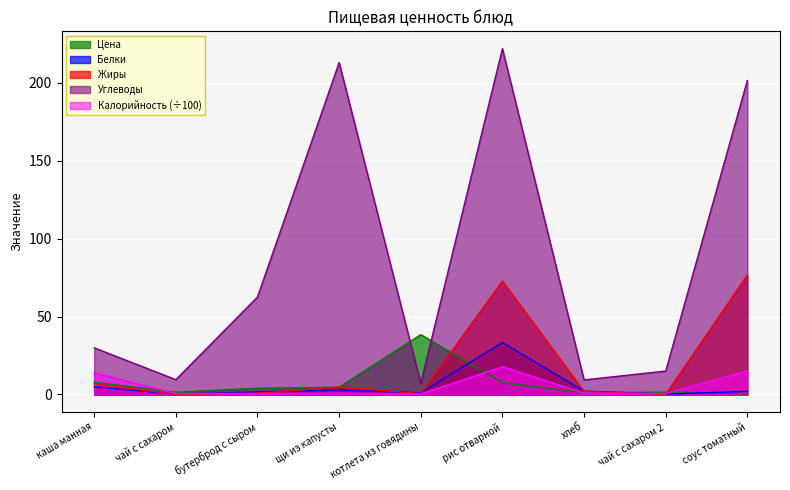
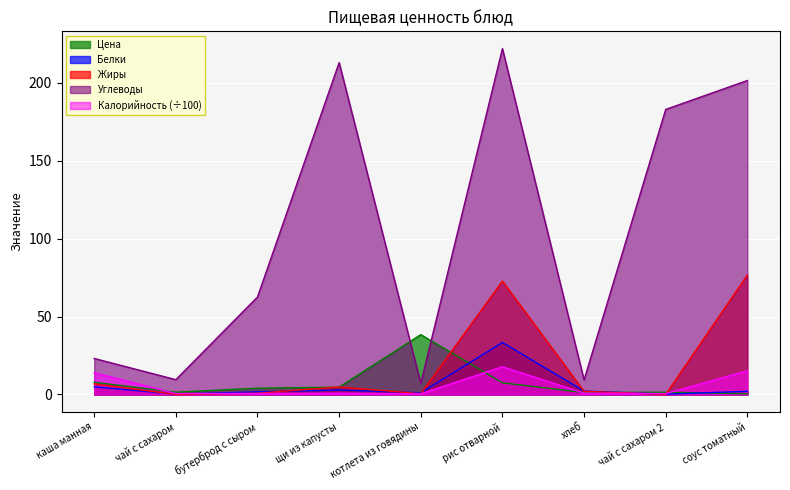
Углеводы, каша манная: 30 -> 23
Углеводы, чай с сахаром 2: 15 -> 183
